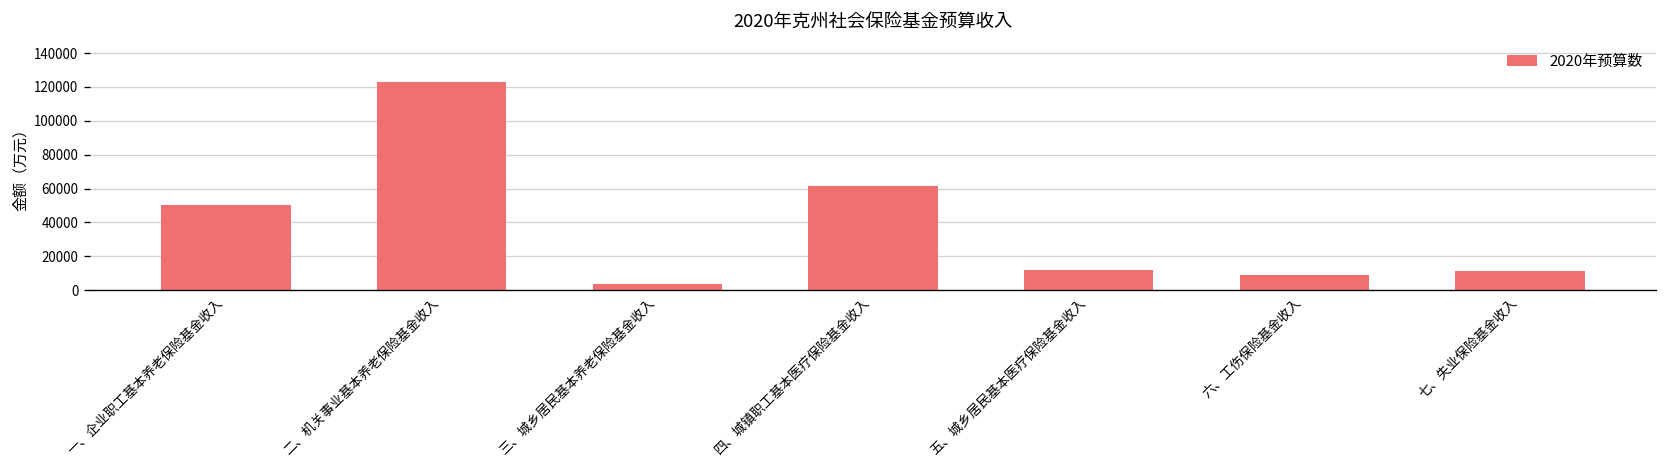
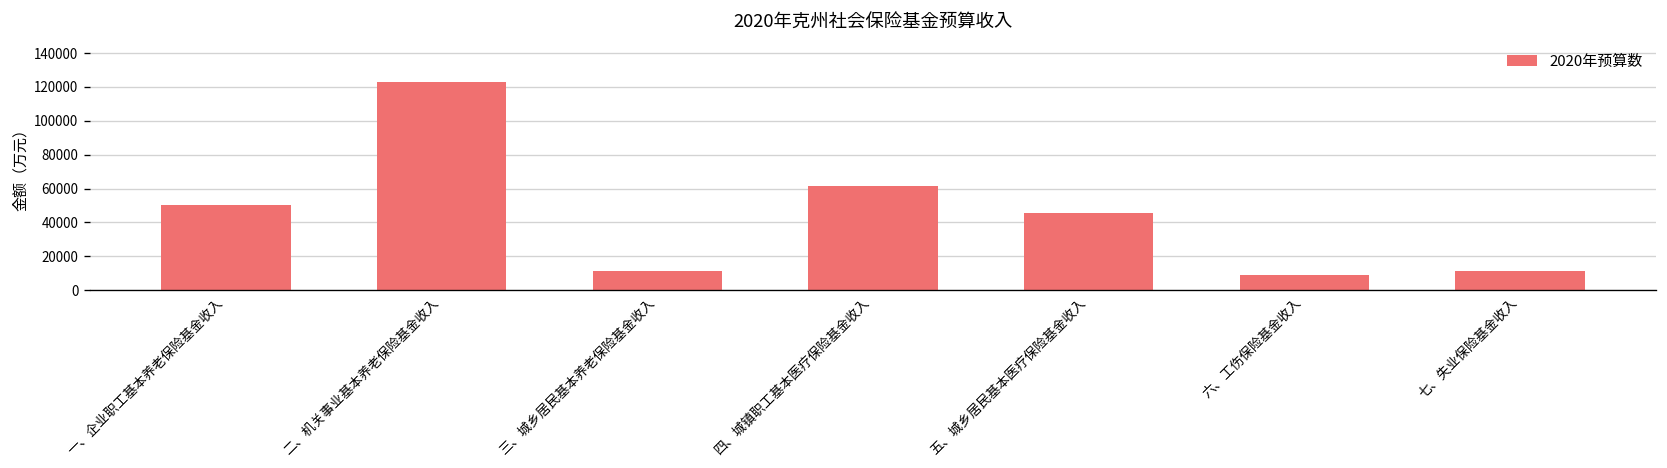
三、城乡居民基本养老保险基金收入: 3000 -> 11000
五、城乡居民基本医疗保险基金收入: 12000 -> 45000
